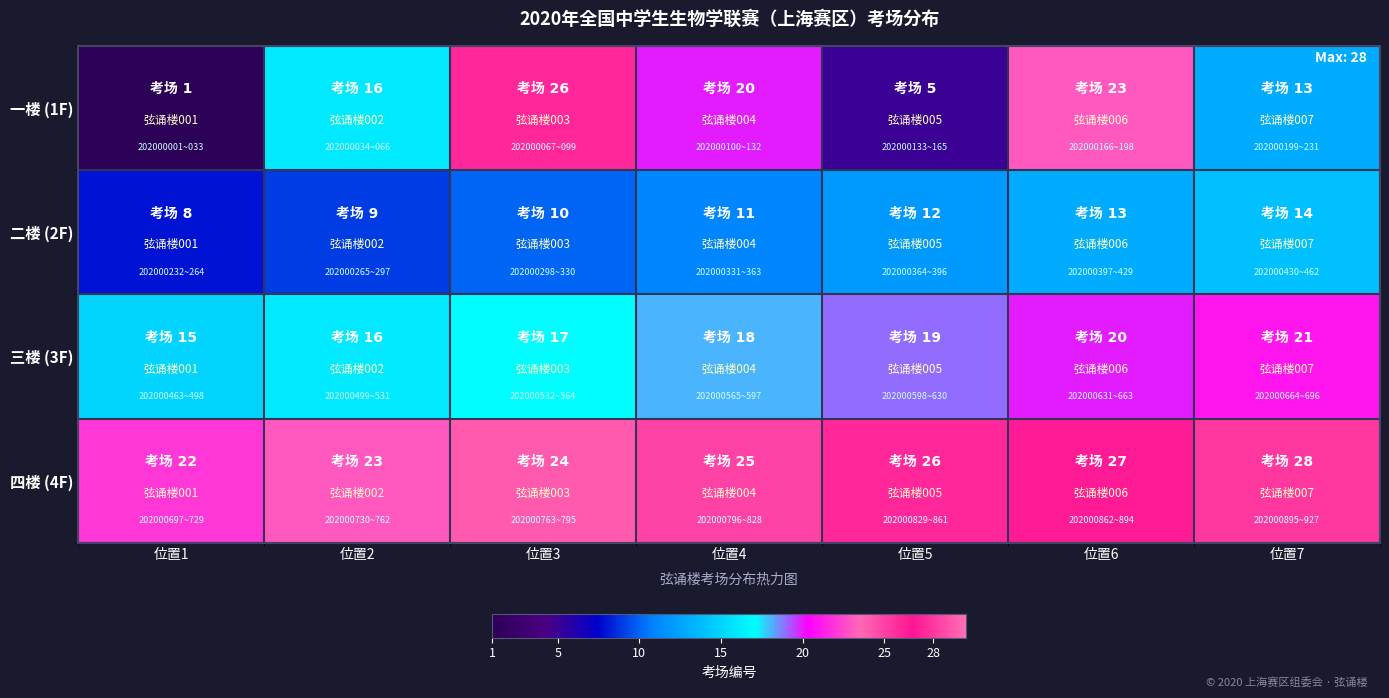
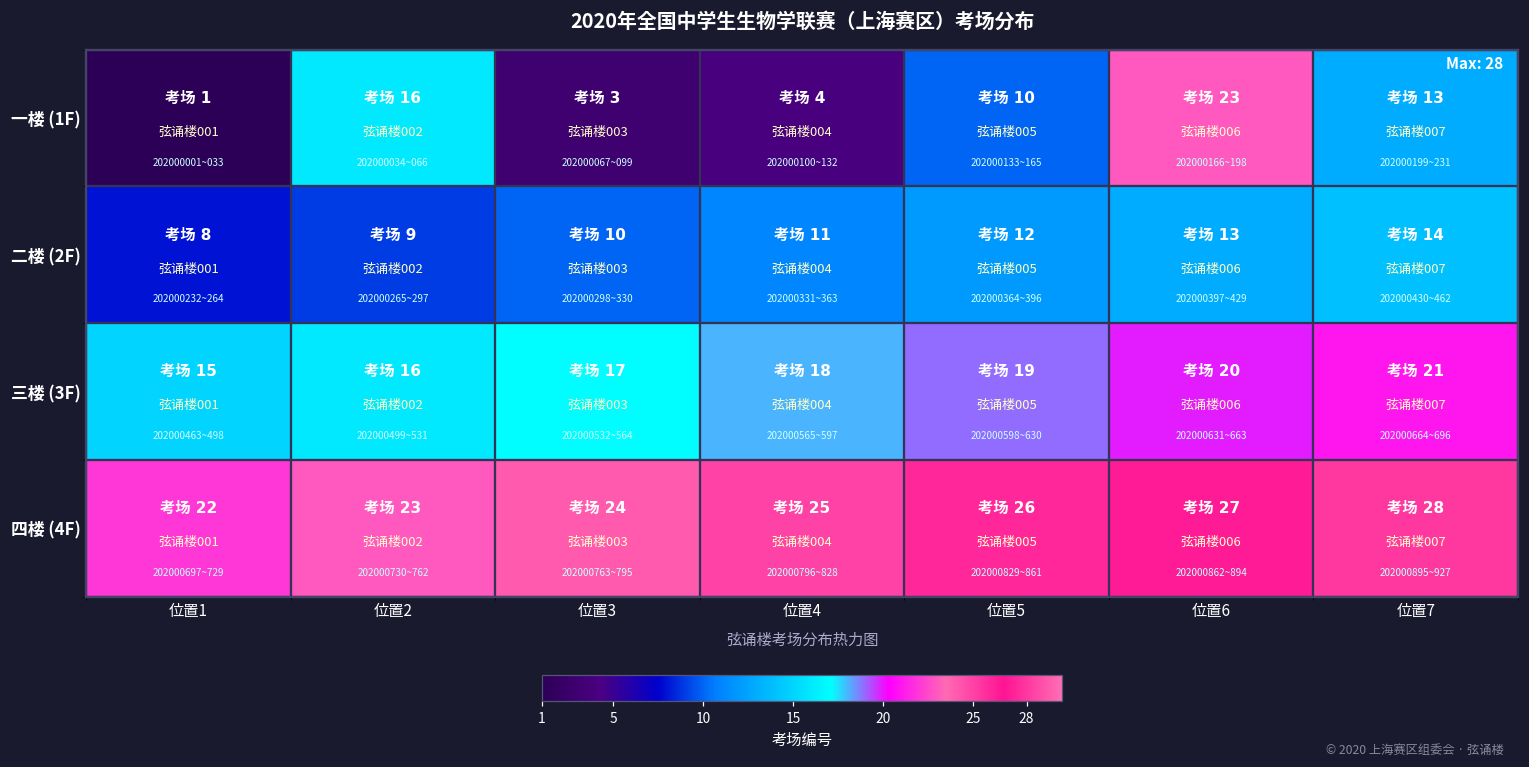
一楼 (1F), 位置3: 26 -> 3
一楼 (1F), 位置4: 20 -> 4
一楼 (1F), 位置5: 5 -> 10
